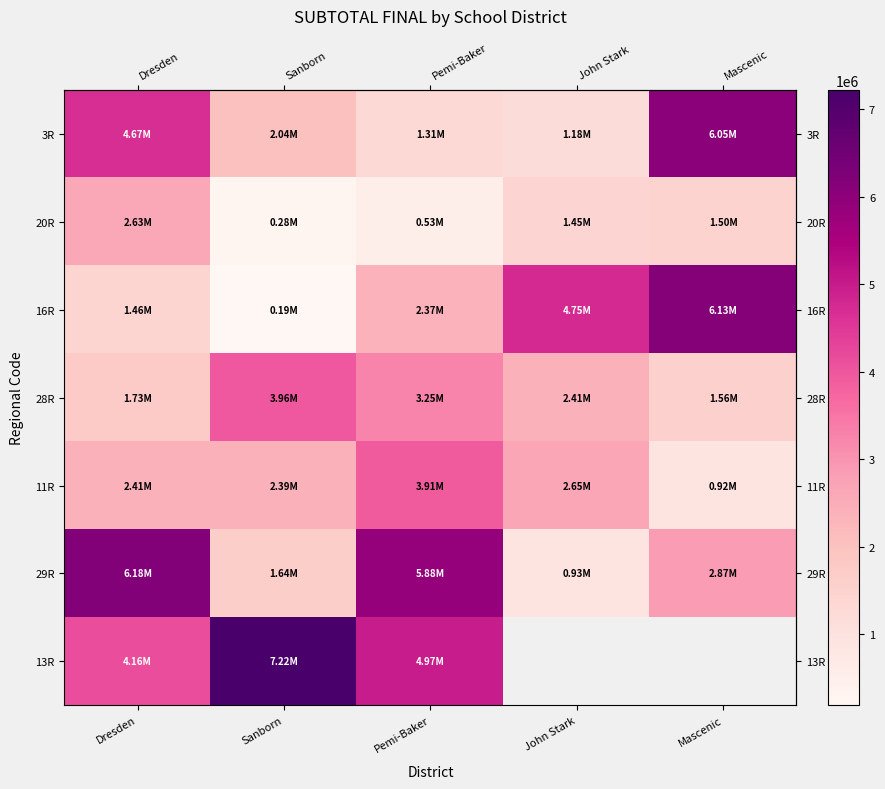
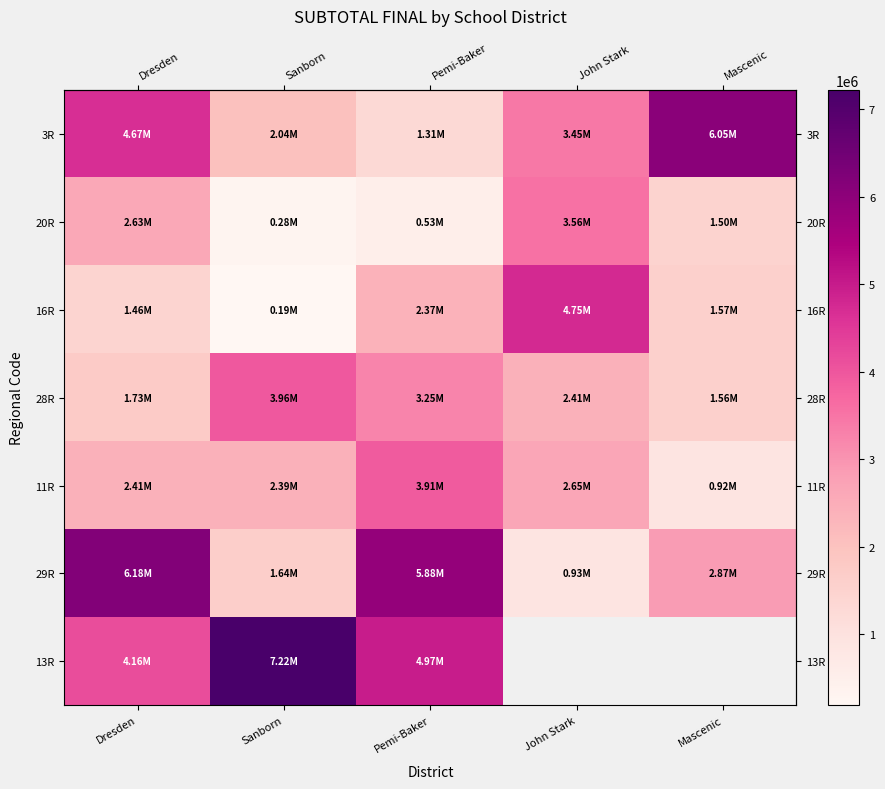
3R, John Stark: 1.18M -> 3.45M
20R, John Stark: 1.45M -> 3.56M
16R, Mascenic: 6.13M -> 1.57M
